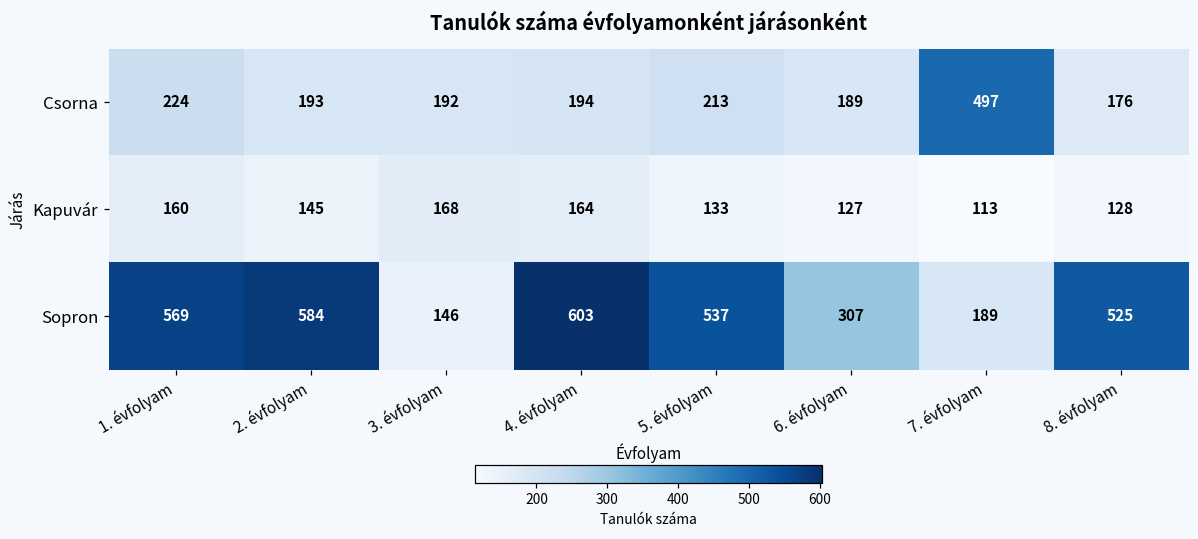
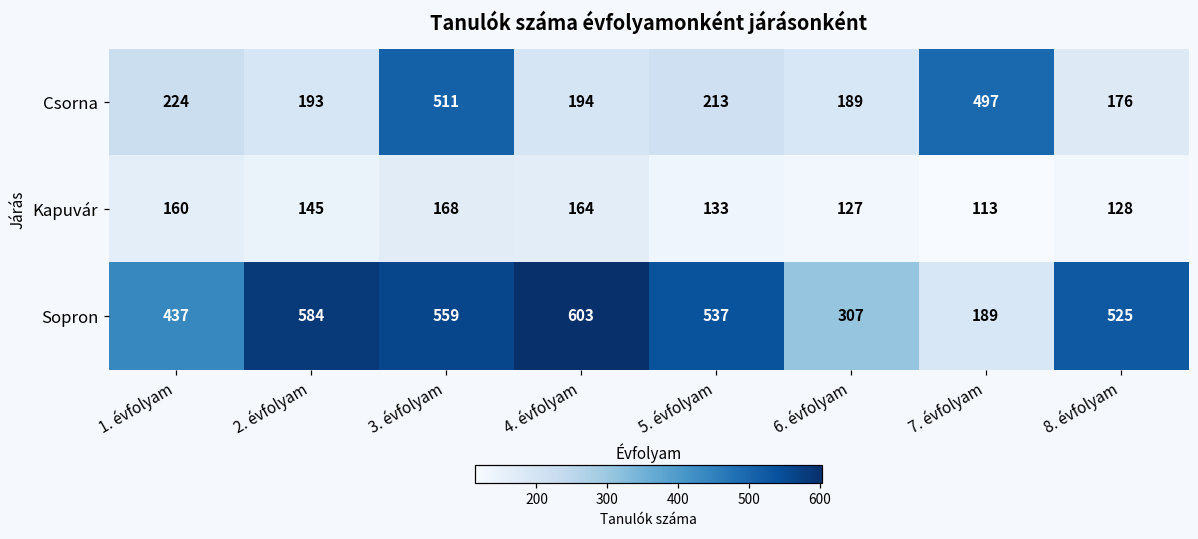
Csorna, 3. évfolyam: 192 -> 511
Sopron, 1. évfolyam: 569 -> 437
Sopron, 3. évfolyam: 146 -> 559
